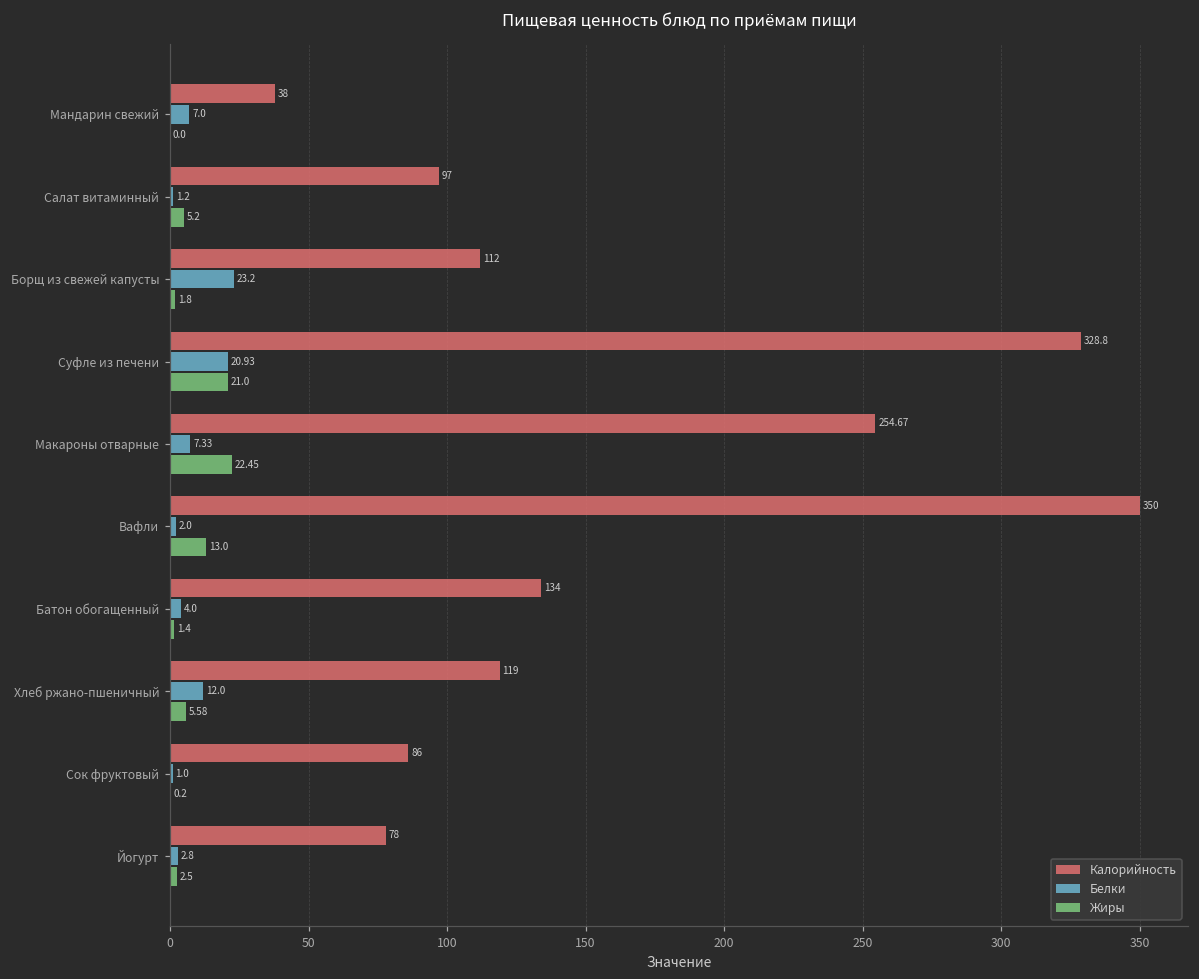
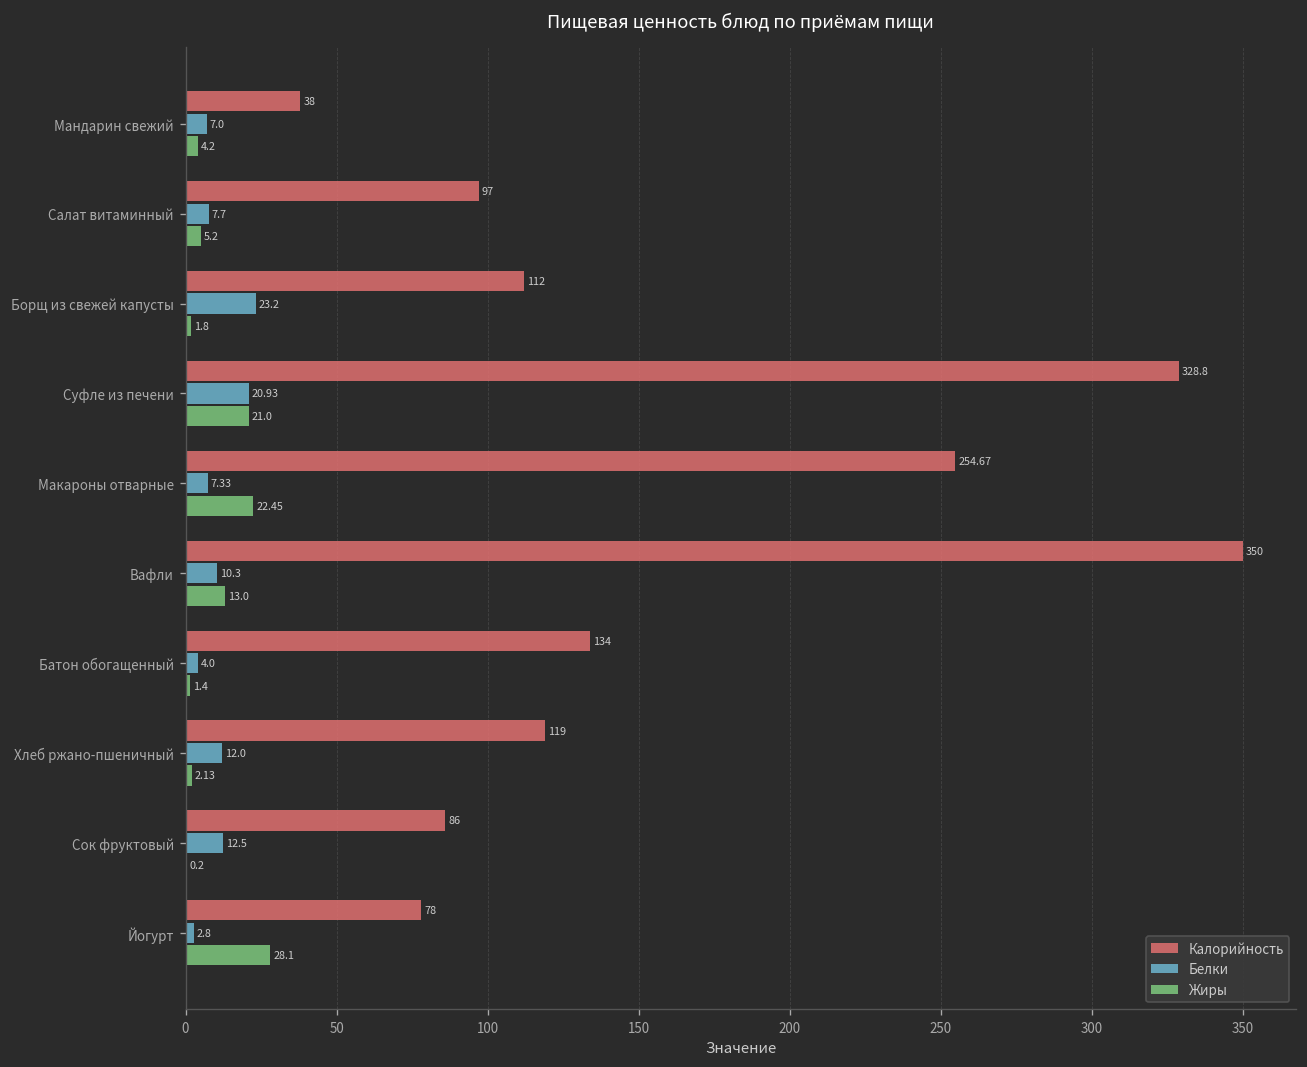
Жиры, Мандарин свежий: 0.0 -> 4.2
Белки, Салат витаминный: 1.2 -> 7.7
Белки, Вафли: 2.0 -> 10.3
Жиры, Хлеб ржано-пшеничный: 5.58 -> 2.13
Белки, Сок фруктовый: 1.0 -> 12.5
Жиры, Йогурт: 2.5 -> 28.1
